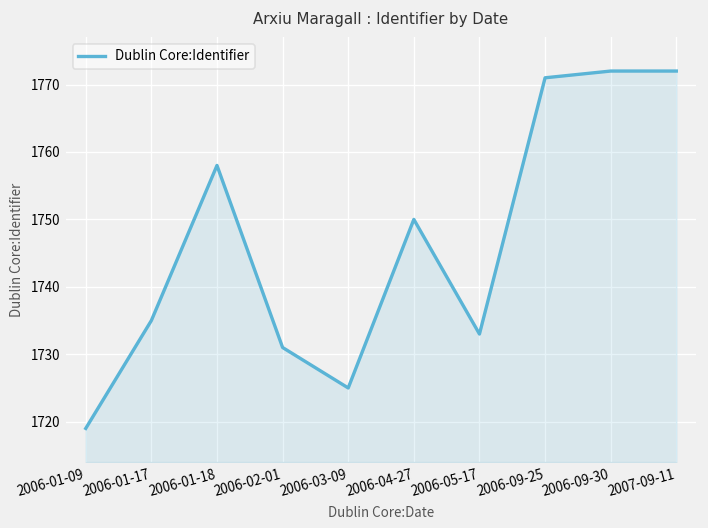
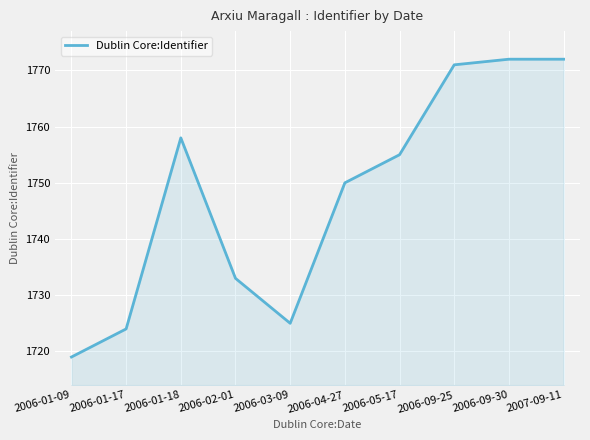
2006-01-17: 1735 -> 1724
2006-02-01: 1731 -> 1733
2006-05-17: 1733 -> 1755
